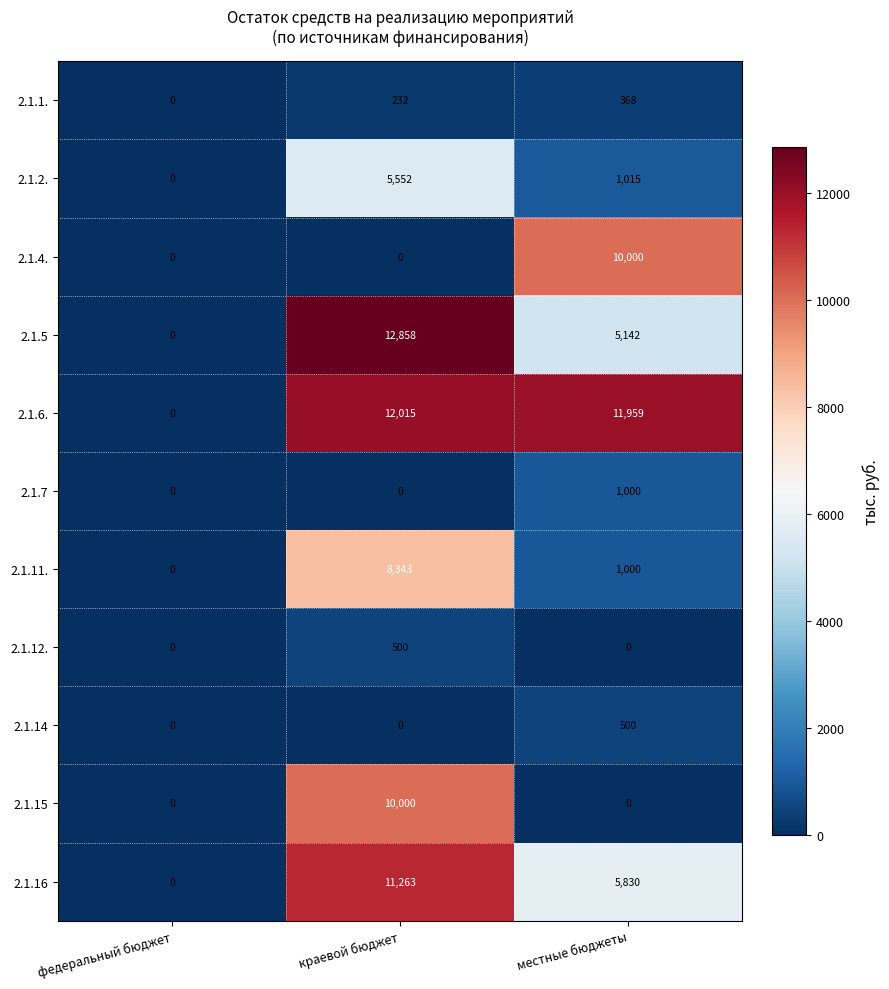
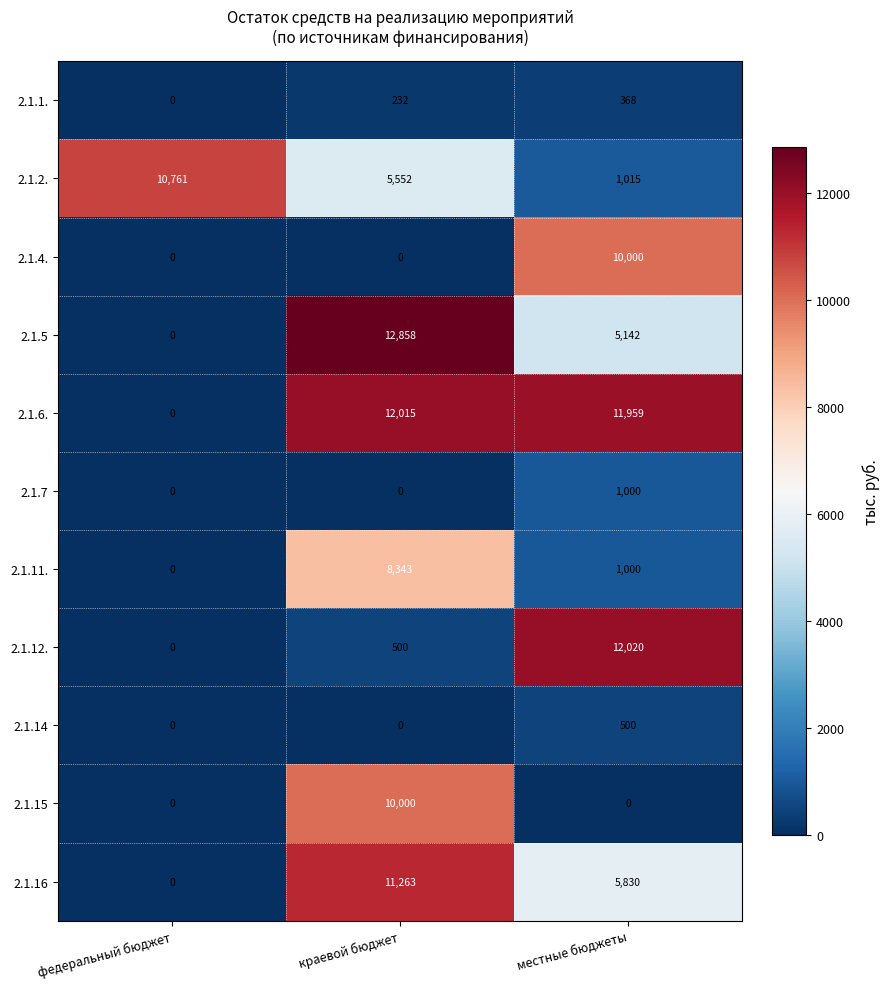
2.1.2., федеральный бюджет: 0 -> 10,761
2.1.12., местные бюджеты: 0 -> 12,020
